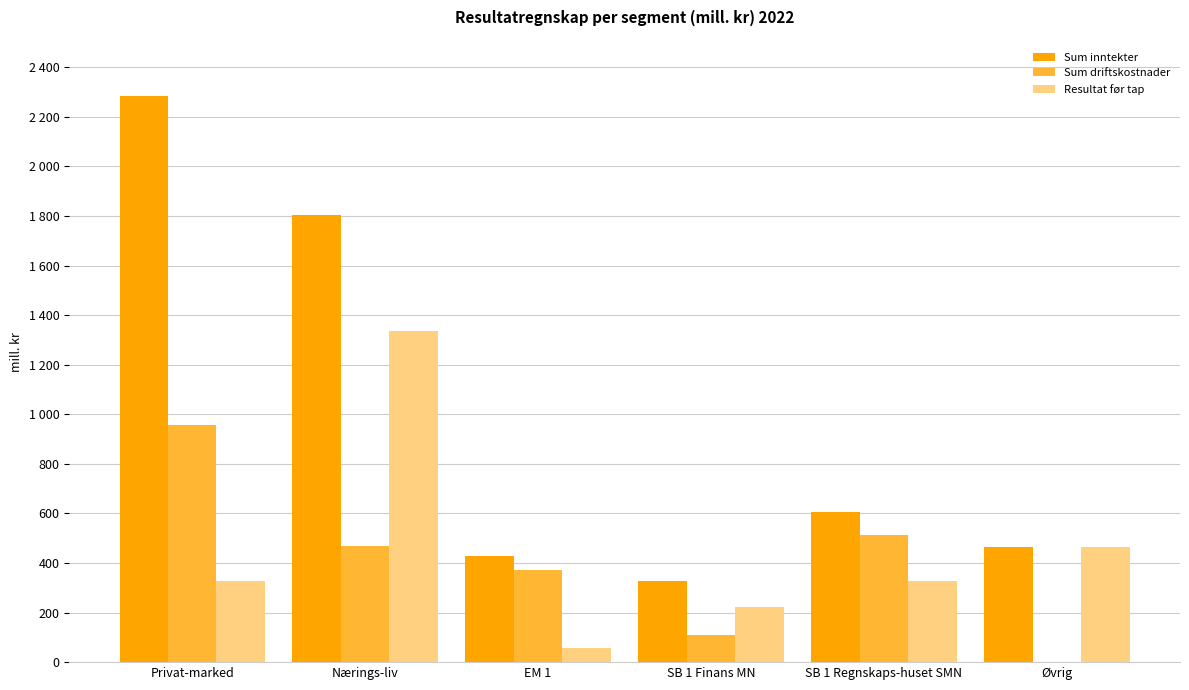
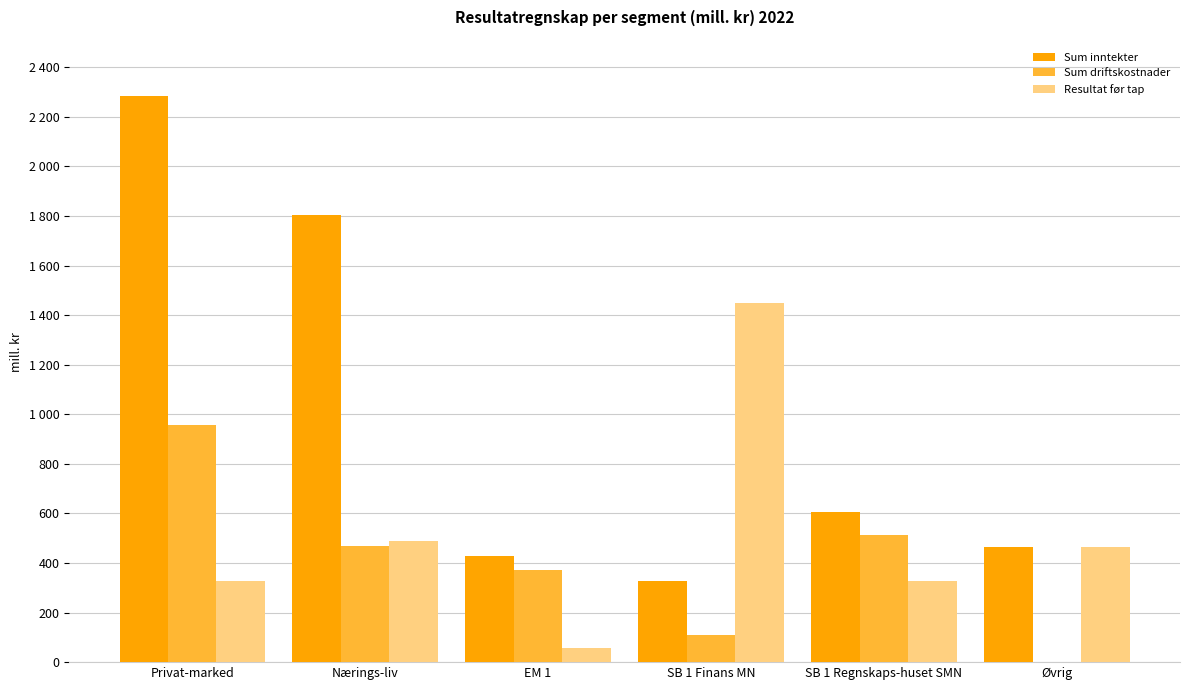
Resultat før tap, Nærings-liv: 1340 -> 490
Resultat før tap, SB 1 Finans MN: 220 -> 1450
